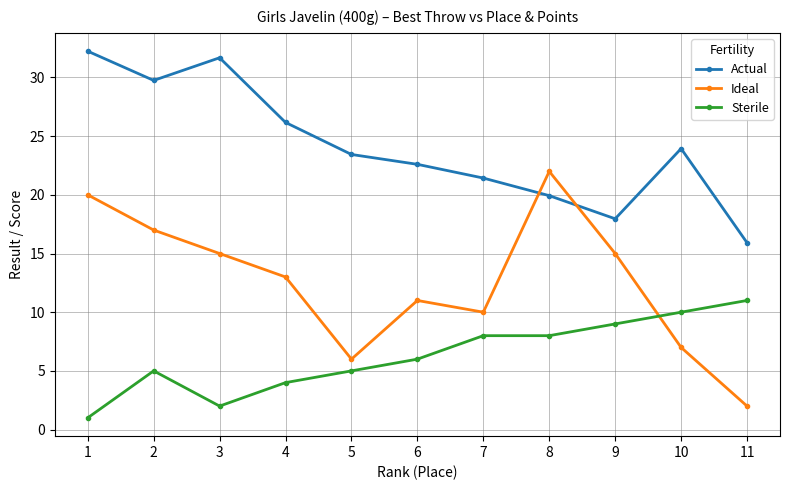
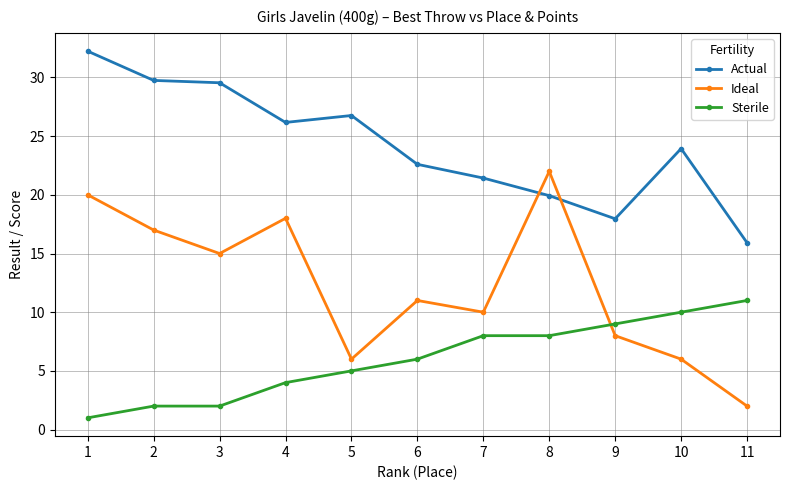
Sterile, 2: 5 -> 2
Actual, 3: 31.7 -> 29.6
Ideal, 4: 13 -> 18
Actual, 5: 23.4 -> 26.8
Ideal, 9: 15 -> 8
Ideal, 10: 7 -> 6
